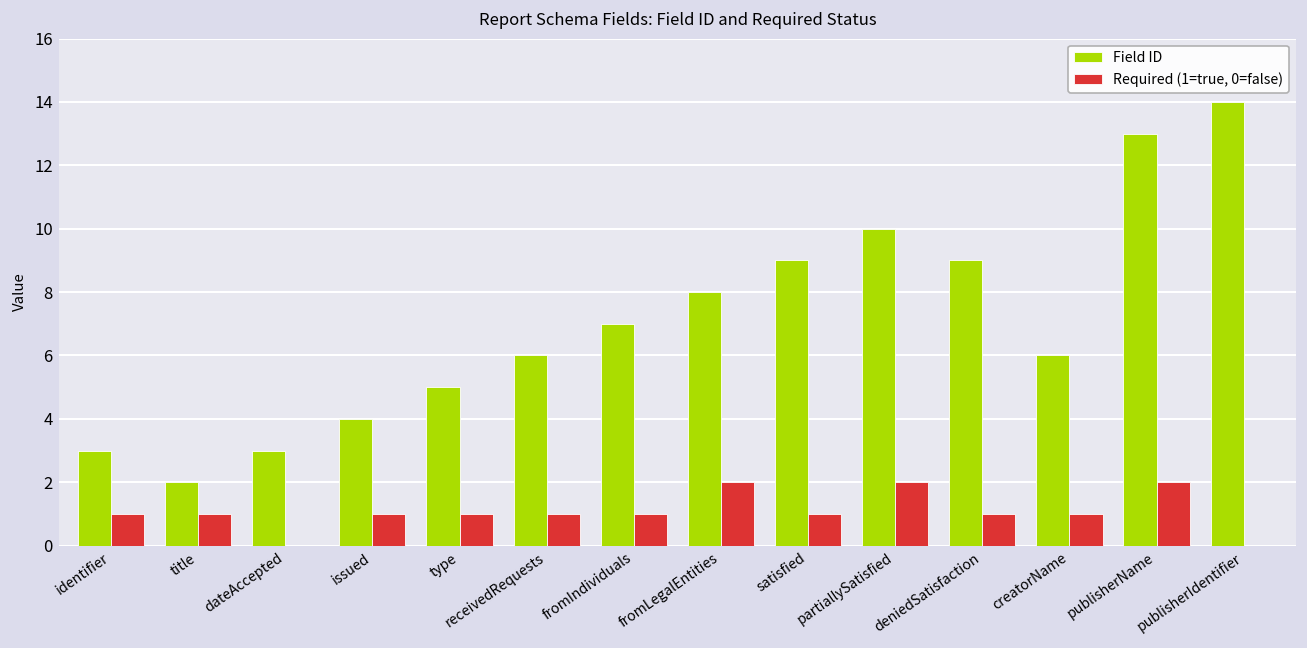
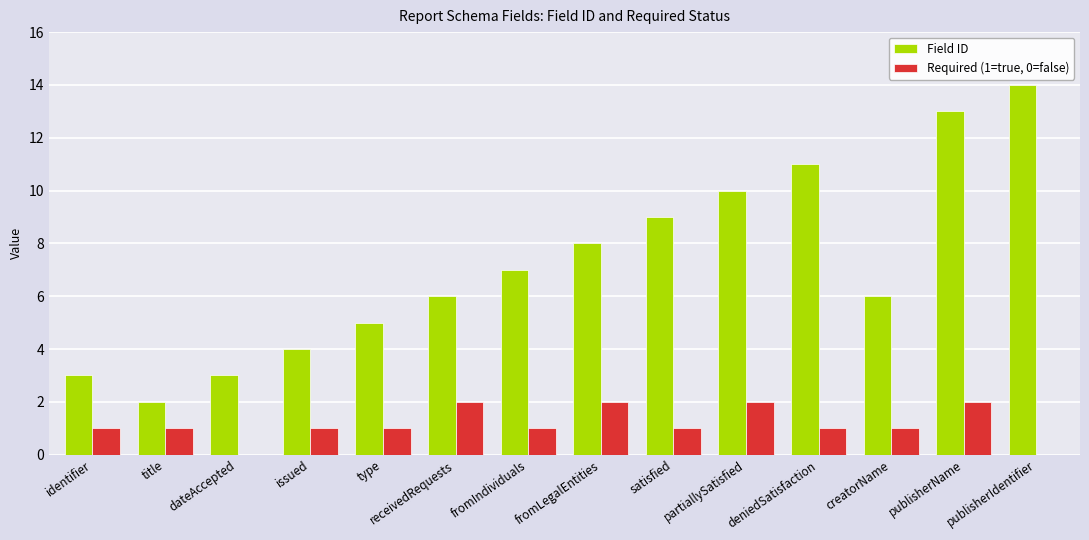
Required (1=true, 0=false), receivedRequests: 1 -> 2
Field ID, deniedSatisfaction: 9 -> 11
